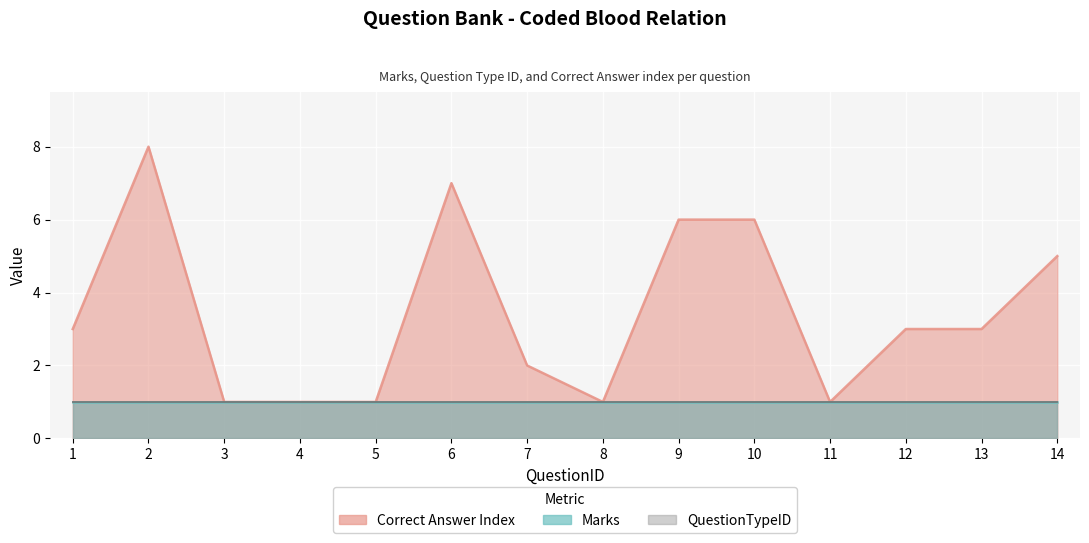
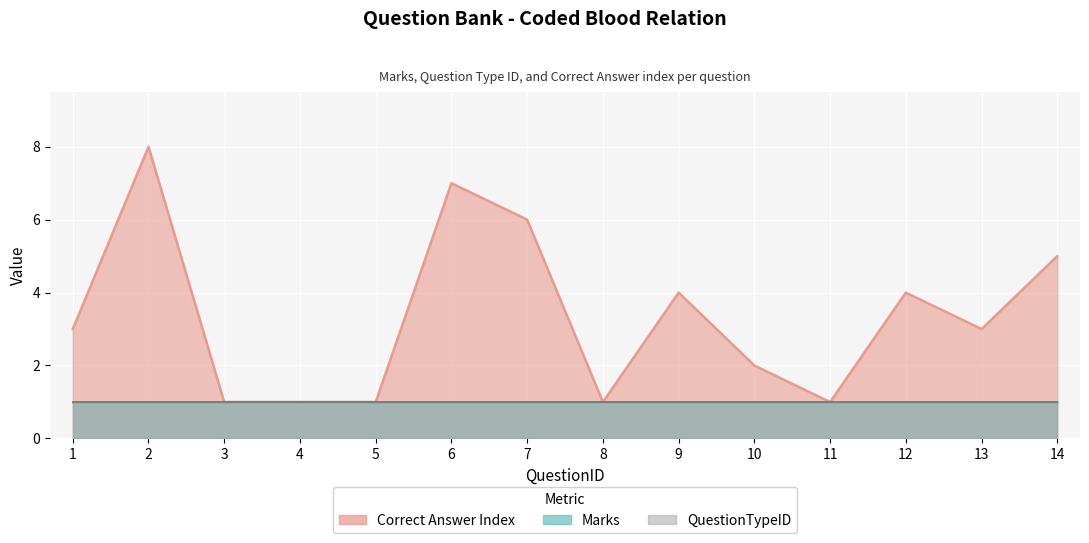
Correct Answer Index, 7: 2 -> 6
Correct Answer Index, 9: 6 -> 4
Correct Answer Index, 10: 6 -> 2
Correct Answer Index, 12: 3 -> 4
